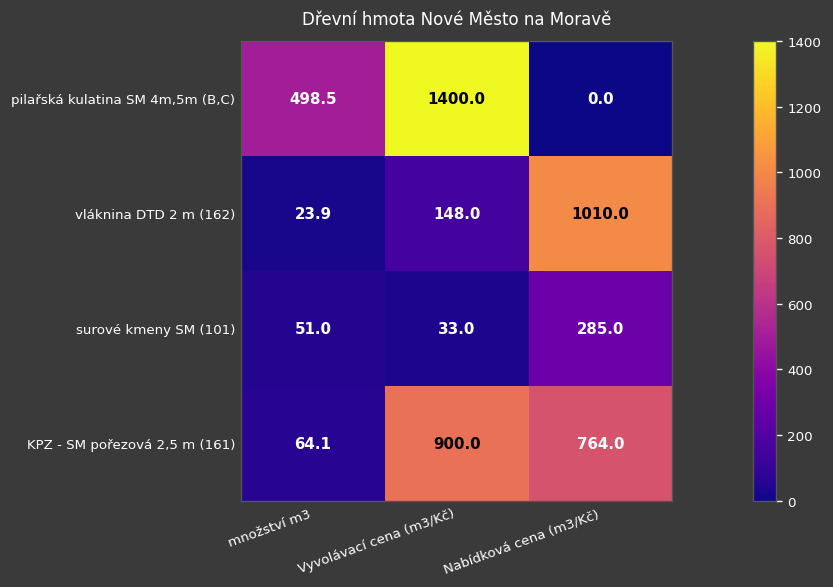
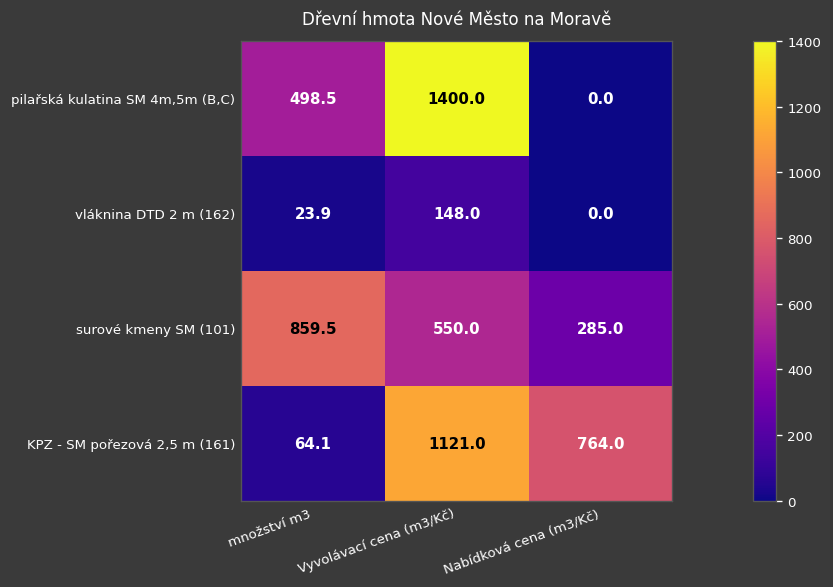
vláknina DTD 2 m (162), Nabídková cena (m3/Kč): 1010.0 -> 0.0
surové kmeny SM (101), množství m3: 51.0 -> 859.5
surové kmeny SM (101), Vyvolávací cena (m3/Kč): 33.0 -> 550.0
KPZ - SM pořezová 2,5 m (161), Vyvolávací cena (m3/Kč): 900.0 -> 1121.0
